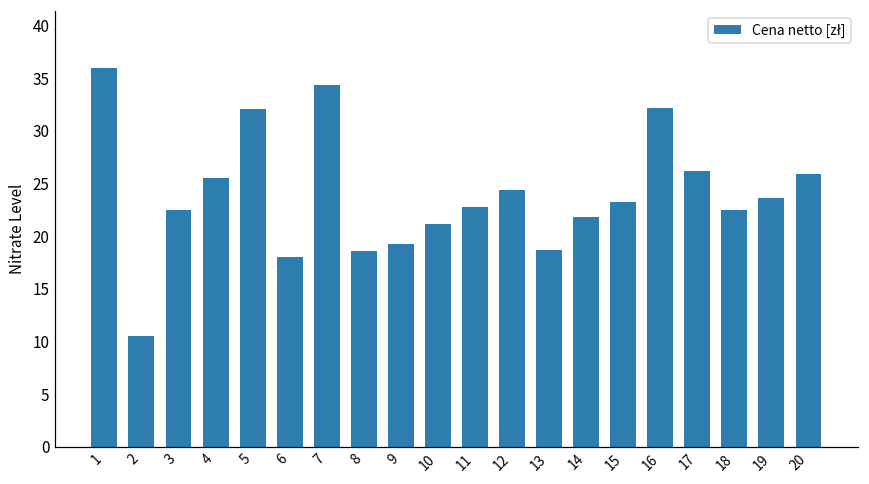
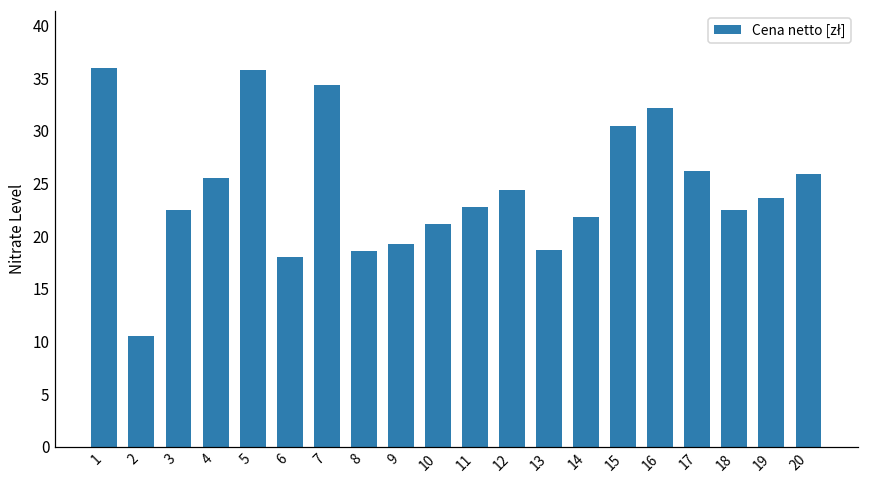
5: 32 -> 36
15: 23 -> 30
